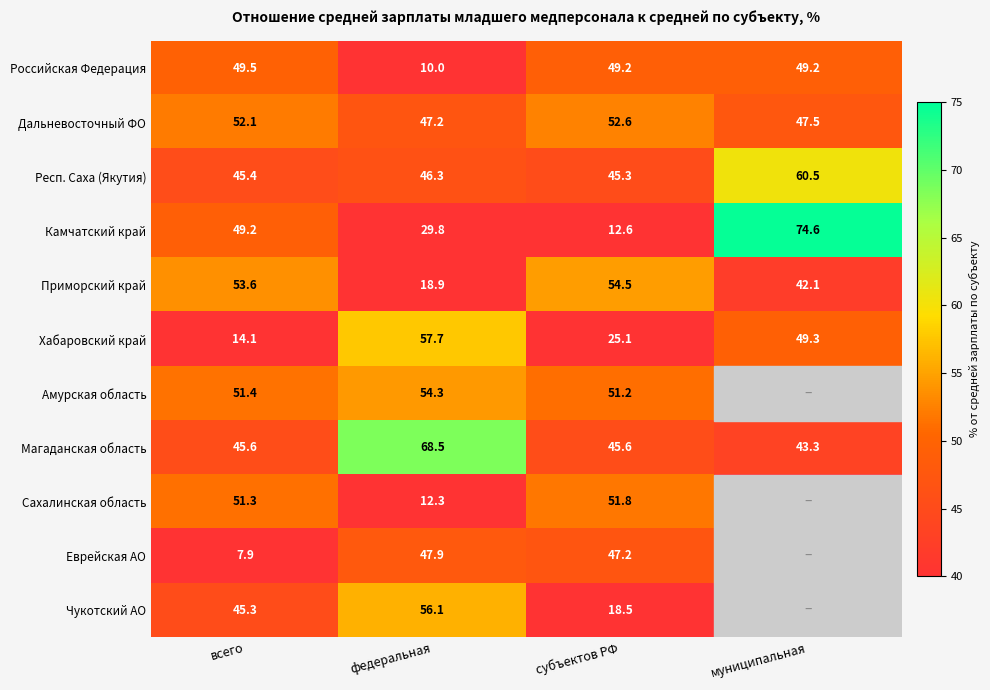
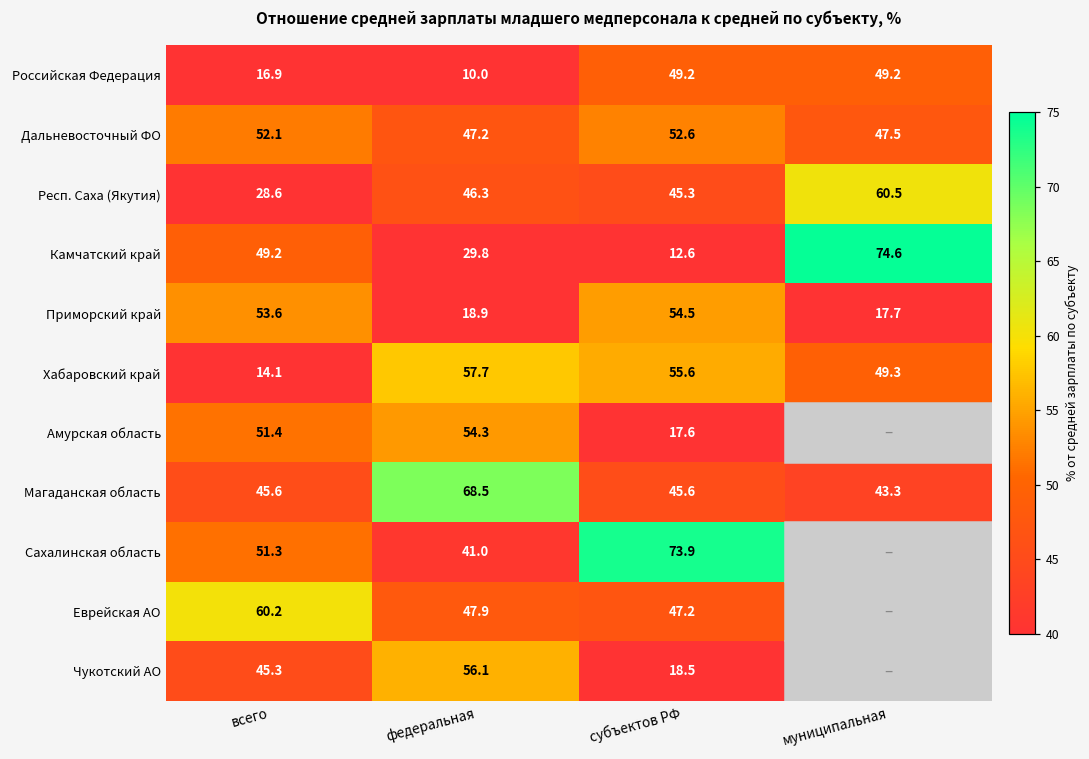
Российская Федерация, всего: 49.5 -> 16.9
Респ. Саха (Якутия), всего: 45.4 -> 28.6
Приморский край, муниципальная: 42.1 -> 17.7
Хабаровский край, субъектов РФ: 25.1 -> 55.6
Амурская область, субъектов РФ: 51.2 -> 17.6
Сахалинская область, федеральная: 12.3 -> 41.0
Сахалинская область, субъектов РФ: 51.8 -> 73.9
Еврейская АО, всего: 7.9 -> 60.2
